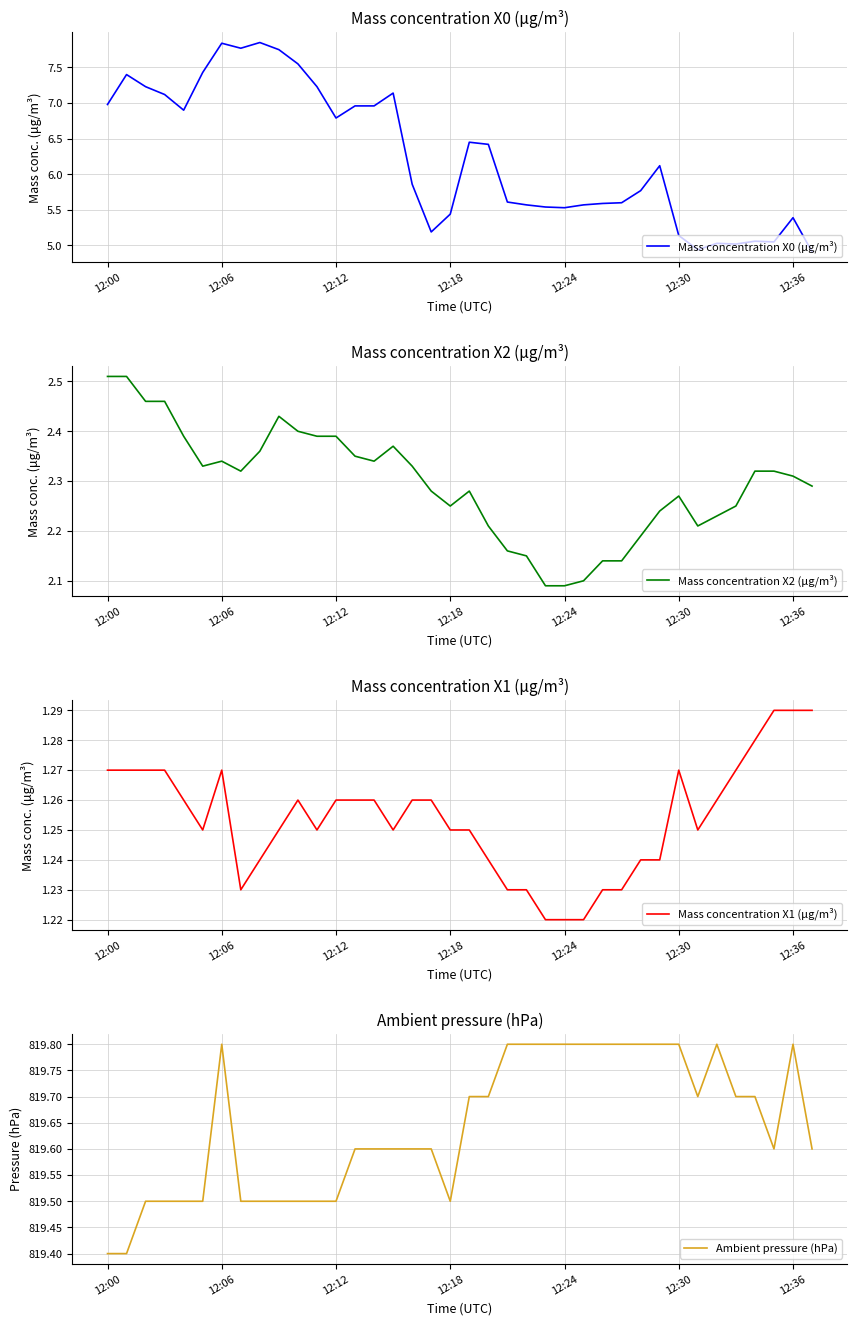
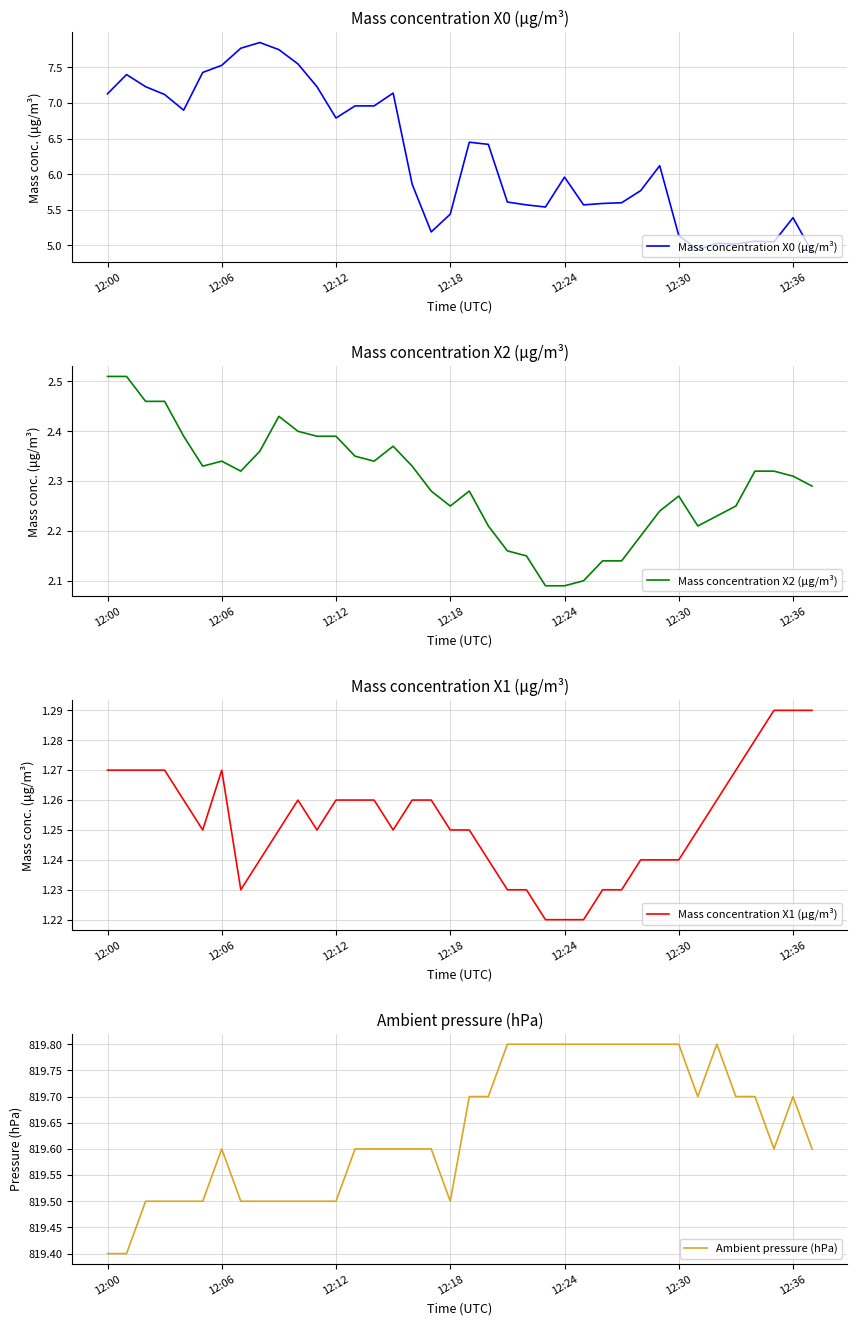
Mass concentration X0 (μg/m³), 12:00: 7.0 -> 7.1
Mass concentration X0 (μg/m³), 12:06: 7.8 -> 7.5
Mass concentration X0 (μg/m³), 12:24: 5.5 -> 6.0
Mass concentration X1 (μg/m³), 12:30: 1.27 -> 1.24
Ambient pressure (hPa), 12:06: 819.8 -> 819.6
Ambient pressure (hPa), 12:36: 819.8 -> 819.7
